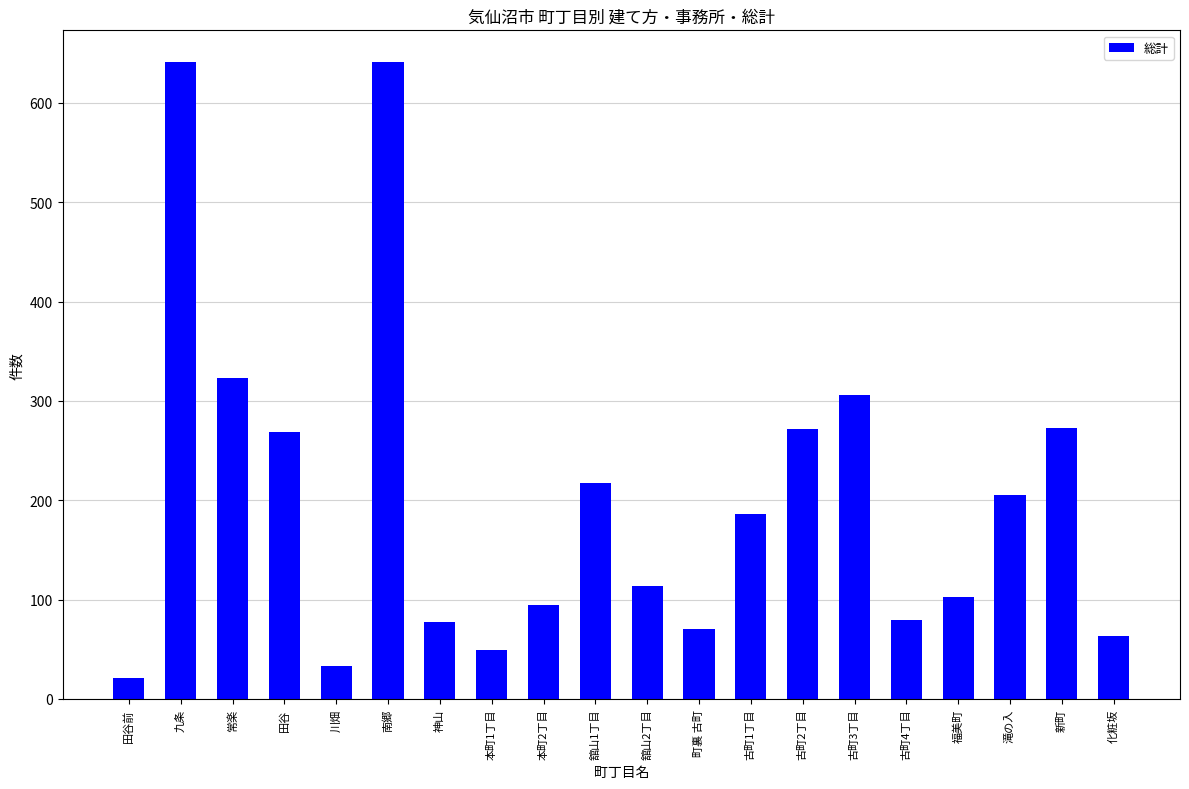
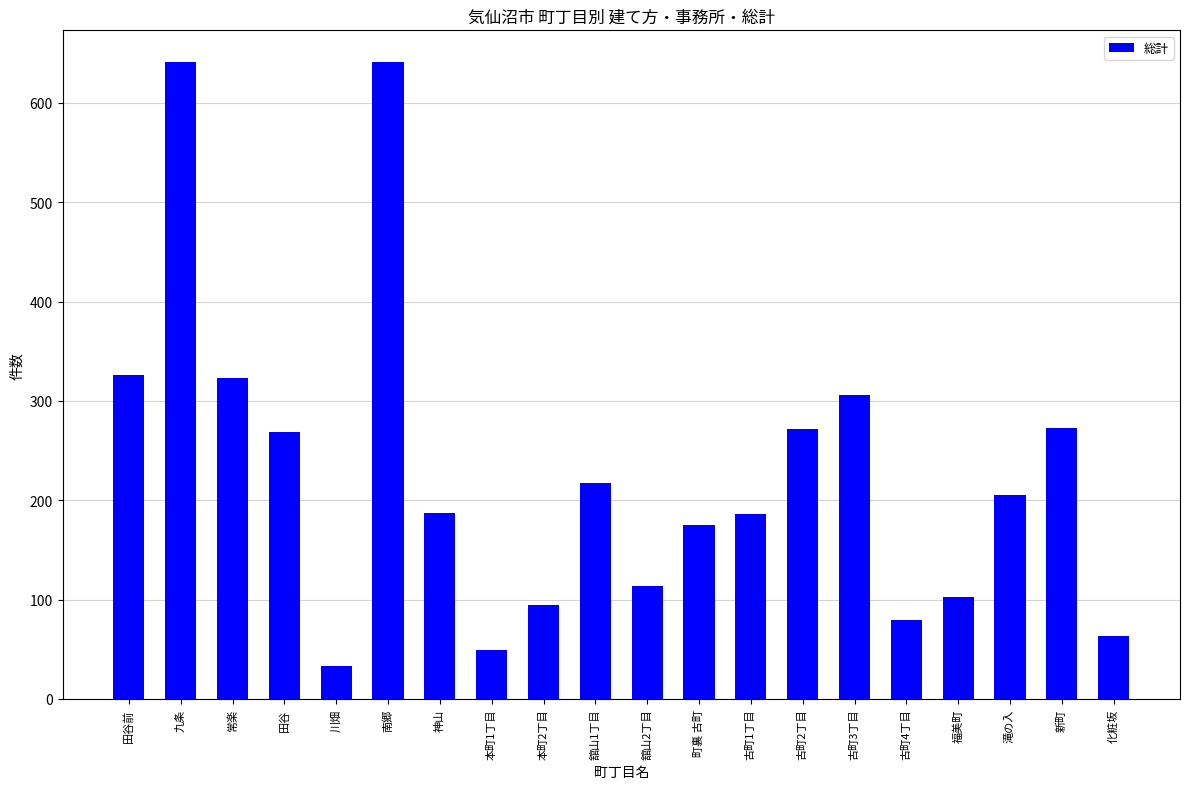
田谷前: 20 -> 330
神山: 80 -> 190
町裏 古町: 70 -> 180
